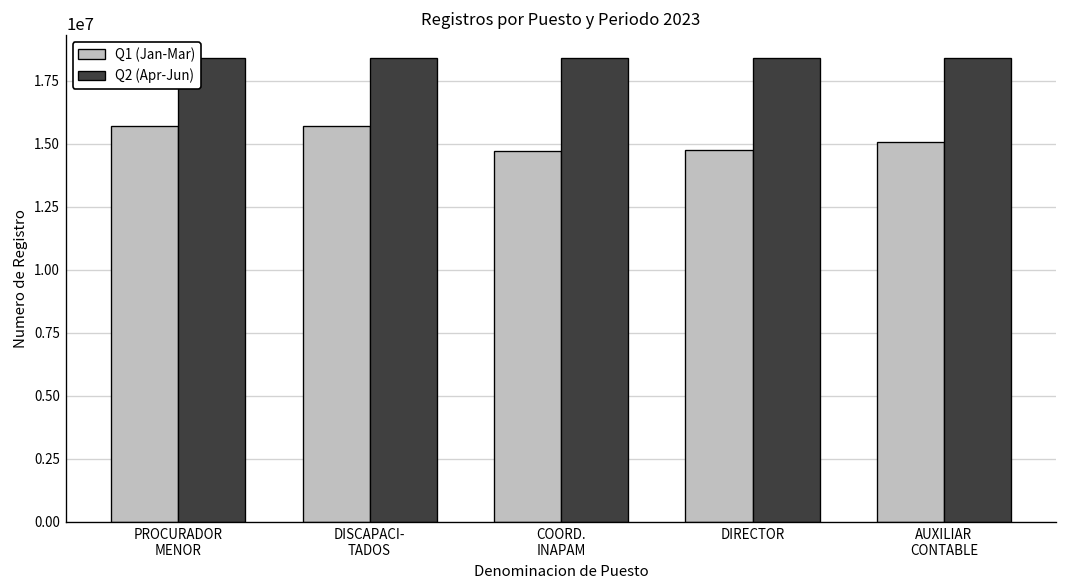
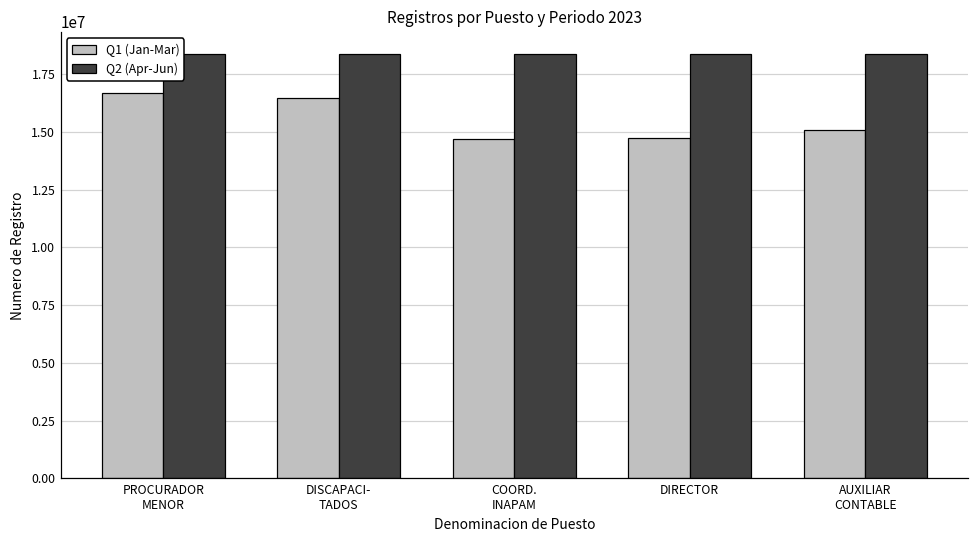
Q1 (Jan-Mar), PROCURADOR MENOR: 15700000 -> 16700000
Q1 (Jan-Mar), DISCAPACI- TADOS: 15700000 -> 16500000
